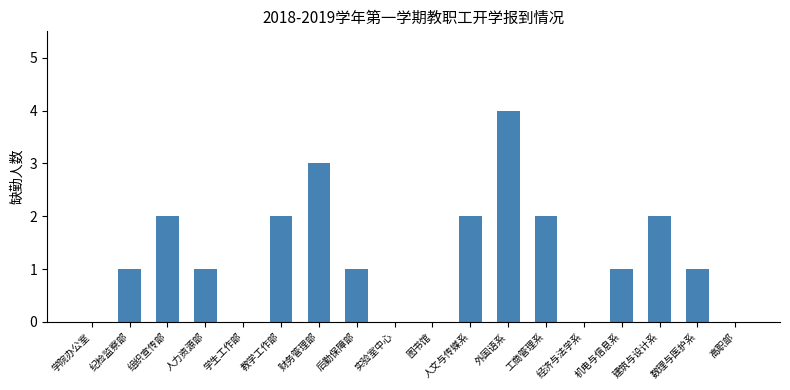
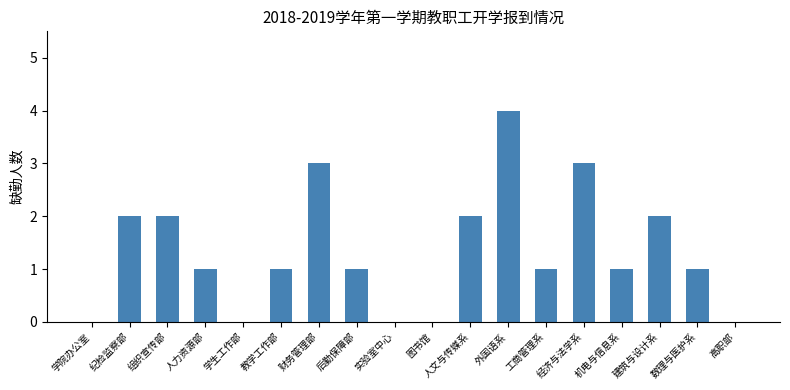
纪检监察部: 1 -> 2
教学工作部: 2 -> 1
工商管理系: 2 -> 1
经济与法学系: 0 -> 3
